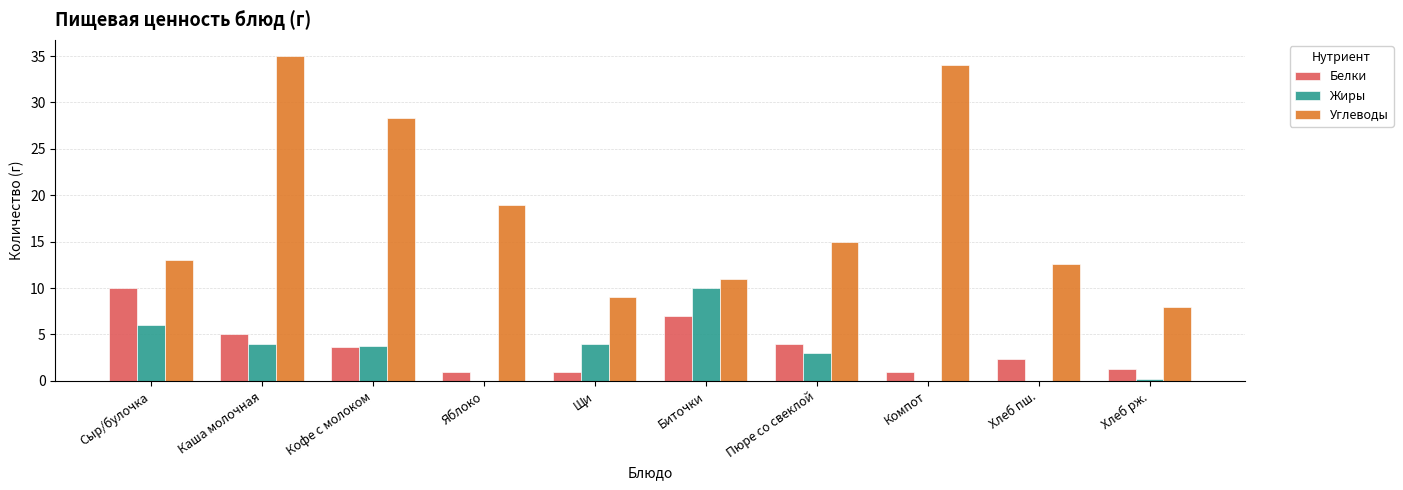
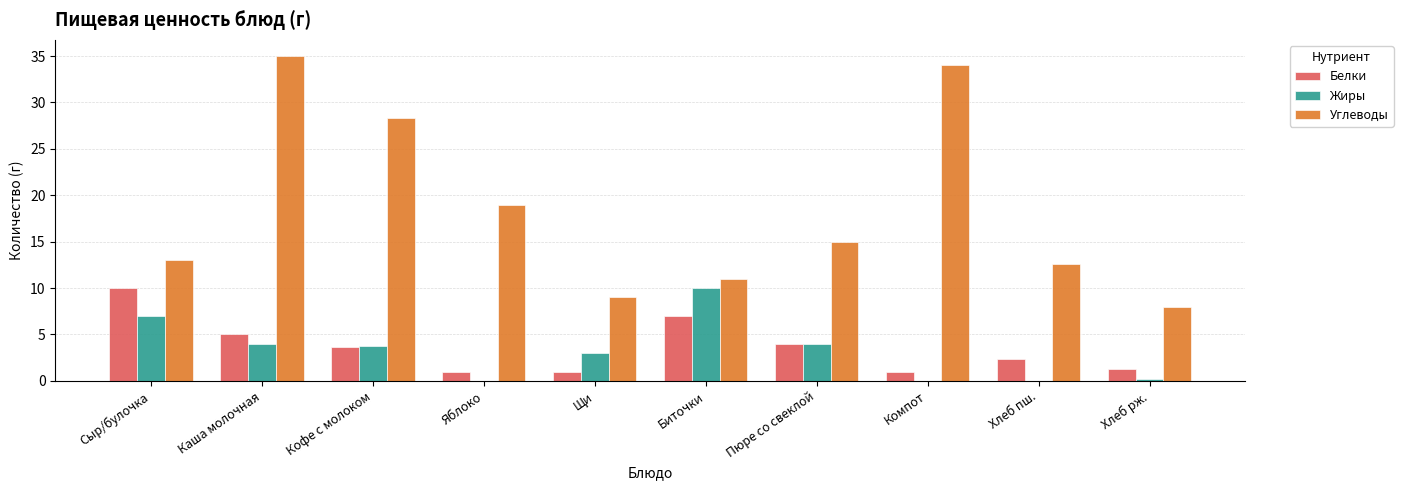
Жиры, Сыр/булочка: 6 -> 7
Жиры, Щи: 4 -> 3
Жиры, Пюре со свеклой: 3 -> 4
